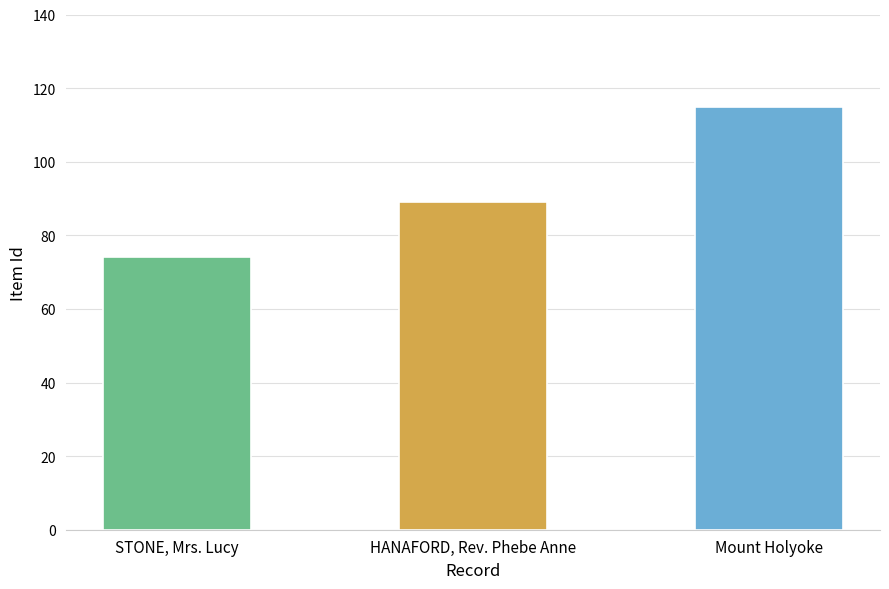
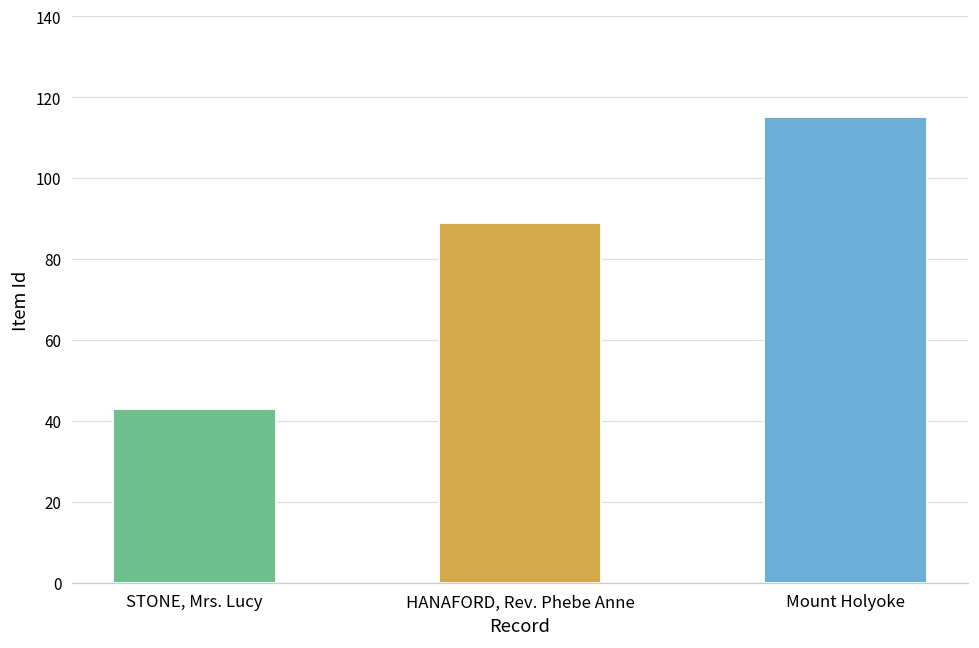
STONE, Mrs. Lucy: 74 -> 43
